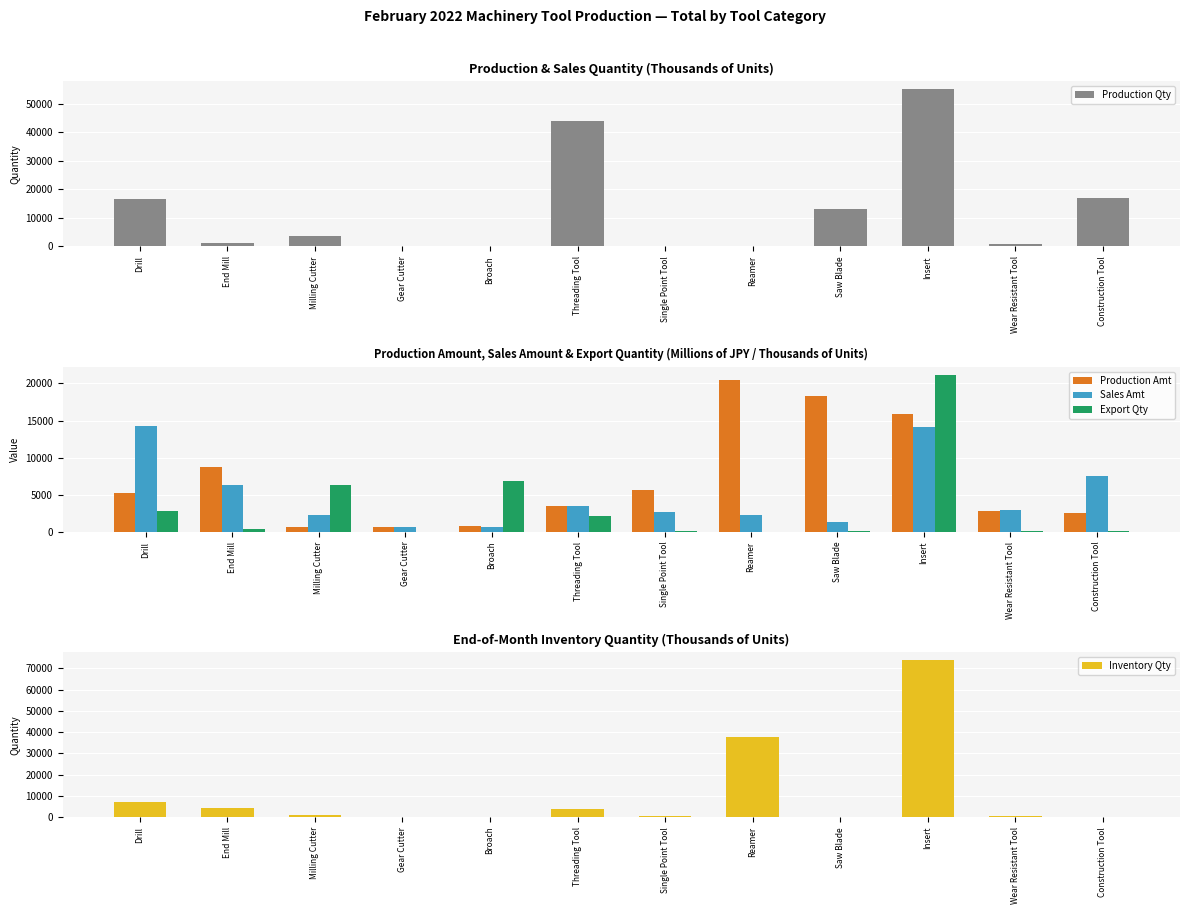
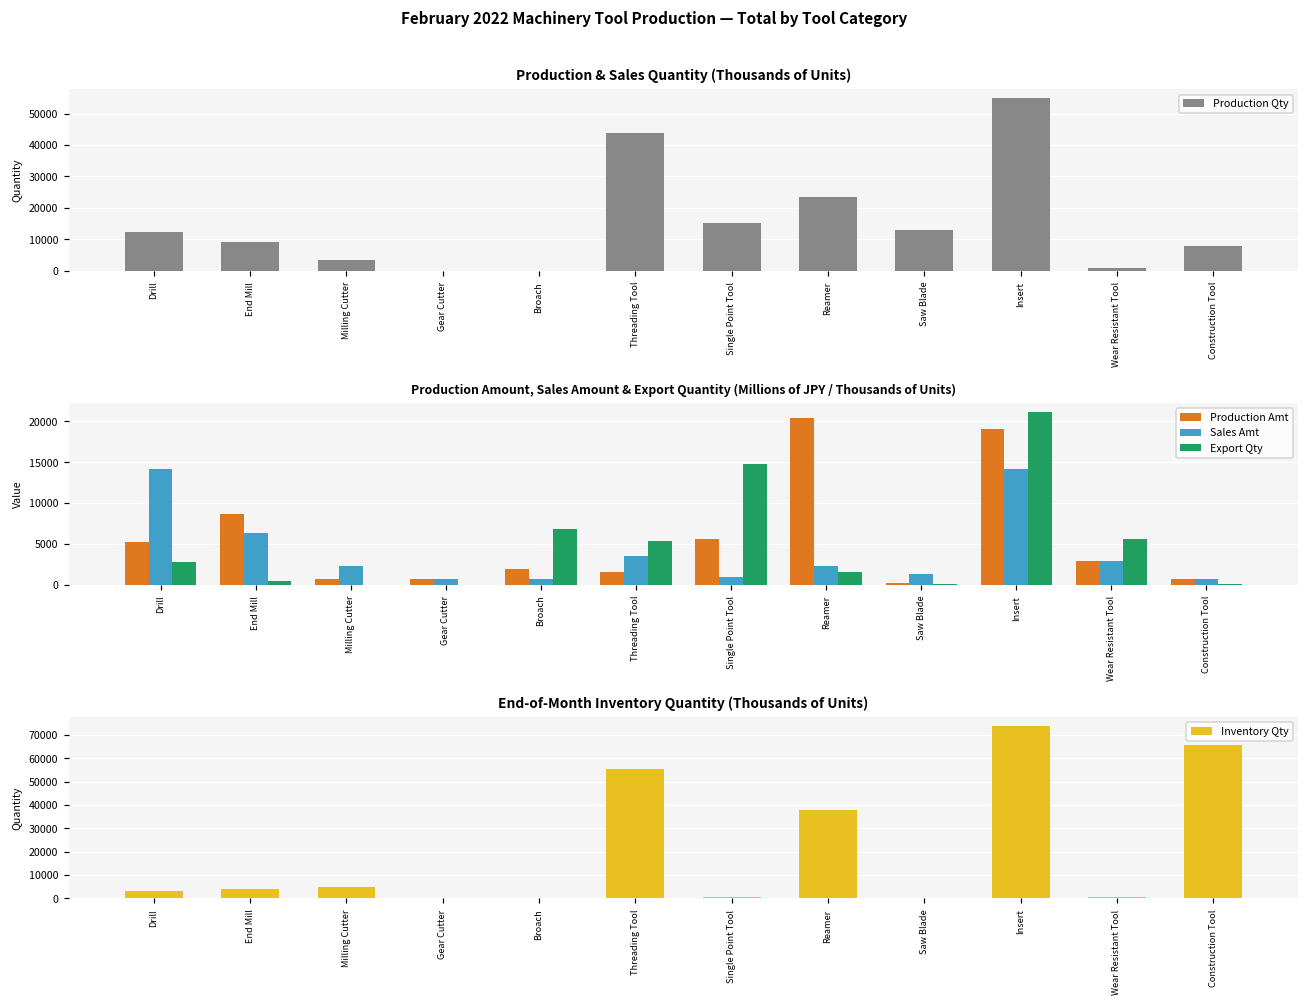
Production & Sales Quantity (Thousands of Units), Drill: 17000 -> 12000
Production & Sales Quantity (Thousands of Units), End Mill: 1000 -> 9000
Production & Sales Quantity (Thousands of Units), Single Point Tool: 0 -> 15000
Production & Sales Quantity (Thousands of Units), Reamer: 0 -> 23000
Production & Sales Quantity (Thousands of Units), Construction Tool: 17000 -> 8000
Production Amount, Sales Amount & Export Quantity (Millions of JPY / Thousands of Units), Export Qty, Milling Cutter: 6000 -> 0
Production Amount, Sales Amount & Export Quantity (Millions of JPY / Thousands of Units), Production Amt, Broach: 1000 -> 2000
Production Amount, Sales Amount & Export Quantity (Millions of JPY / Thousands of Units), Production Amt, Threading Tool: 3000 -> 2000
Production Amount, Sales Amount & Export Quantity (Millions of JPY / Thousands of Units), Export Qty, Threading Tool: 2000 -> 5000
Production Amount, Sales Amount & Export Quantity (Millions of JPY / Thousands of Units), Sales Amt, Single Point Tool: 3000 -> 1000
Production Amount, Sales Amount & Export Quantity (Millions of JPY / Thousands of Units), Export Qty, Single Point Tool: 0 -> 15000
Production Amount, Sales Amount & Export Quantity (Millions of JPY / Thousands of Units), Export Qty, Reamer: 0 -> 2000
Production Amount, Sales Amount & Export Quantity (Millions of JPY / Thousands of Units), Production Amt, Saw Blade: 18000 -> 0
Production Amount, Sales Amount & Export Quantity (Millions of JPY / Thousands of Units), Production Amt, Insert: 16000 -> 19000
Production Amount, Sales Amount & Export Quantity (Millions of JPY / Thousands of Units), Export Qty, Wear Resistant Tool: 0 -> 6000
Production Amount, Sales Amount & Export Quantity (Millions of JPY / Thousands of Units), Production Amt, Construction Tool: 3000 -> 1000
Production Amount, Sales Amount & Export Quantity (Millions of JPY / Thousands of Units), Sales Amt, Construction Tool: 8000 -> 1000
End-of-Month Inventory Quantity (Thousands of Units), Drill: 7000 -> 3000
End-of-Month Inventory Quantity (Thousands of Units), Milling Cutter: 1000 -> 5000
End-of-Month Inventory Quantity (Thousands of Units), Threading Tool: 4000 -> 56000
End-of-Month Inventory Quantity (Thousands of Units), Construction Tool: 0 -> 66000
